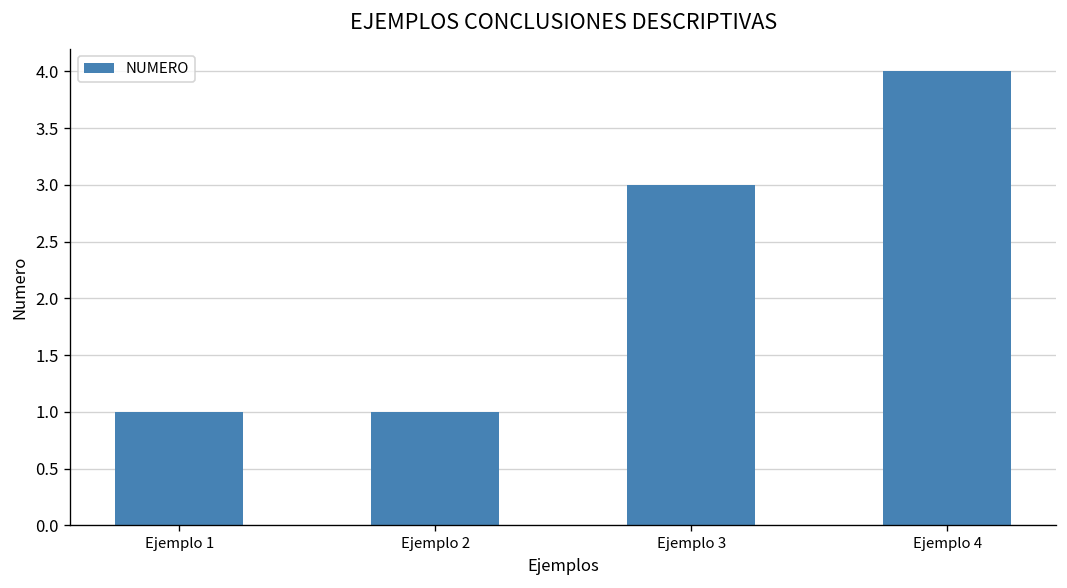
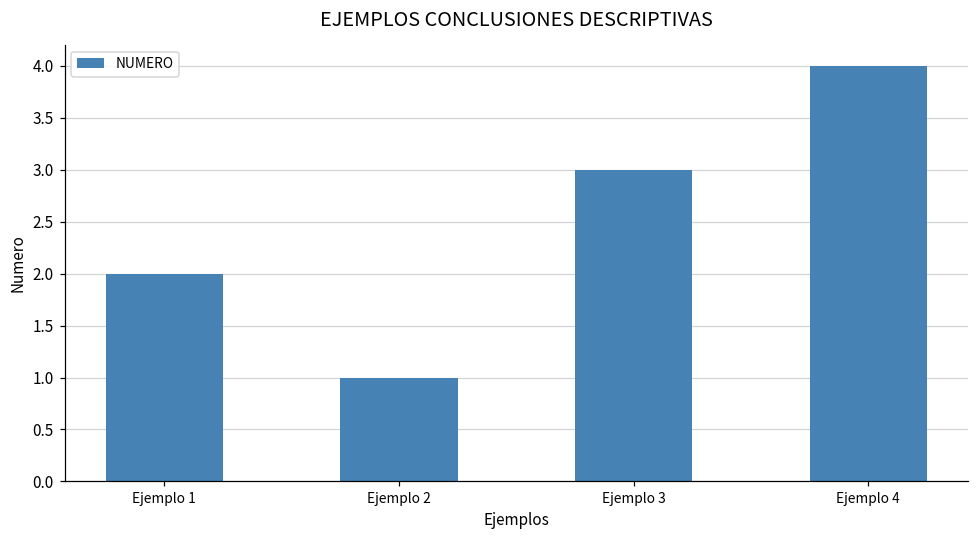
Ejemplo 1: 1 -> 2
